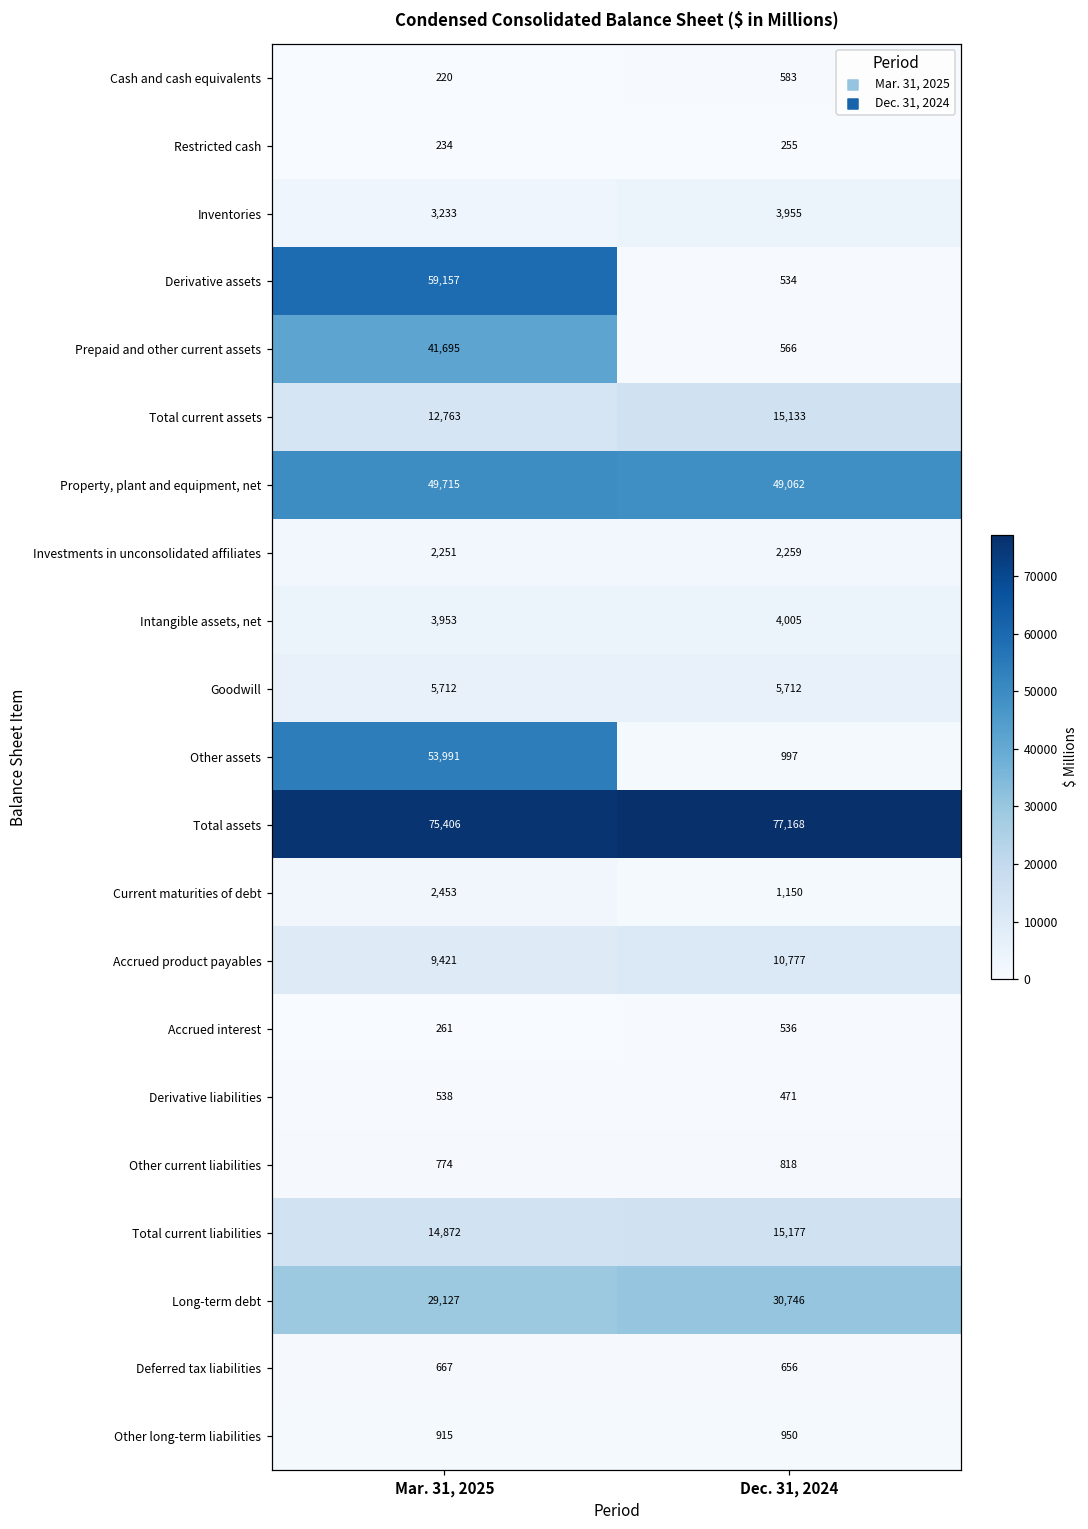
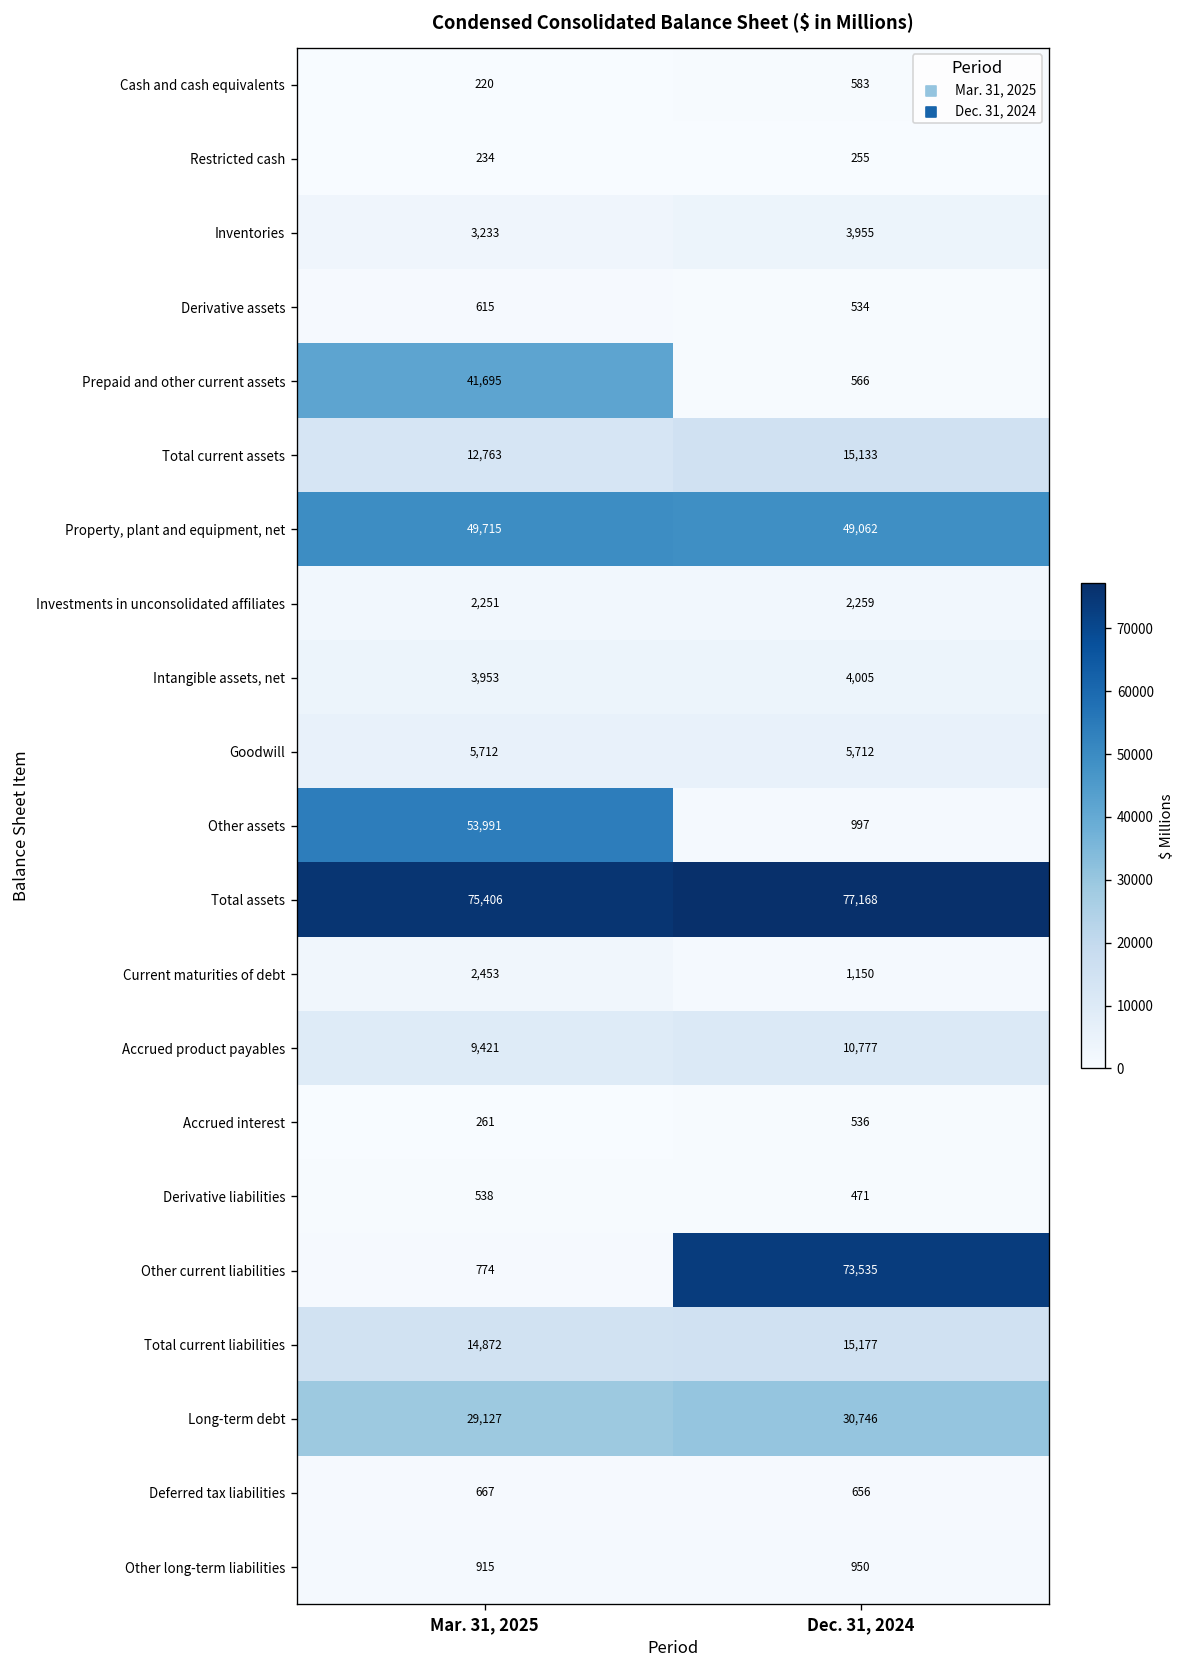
Derivative assets, Mar. 31, 2025: 59,157 -> 615
Other current liabilities, Dec. 31, 2024: 818 -> 73,535
